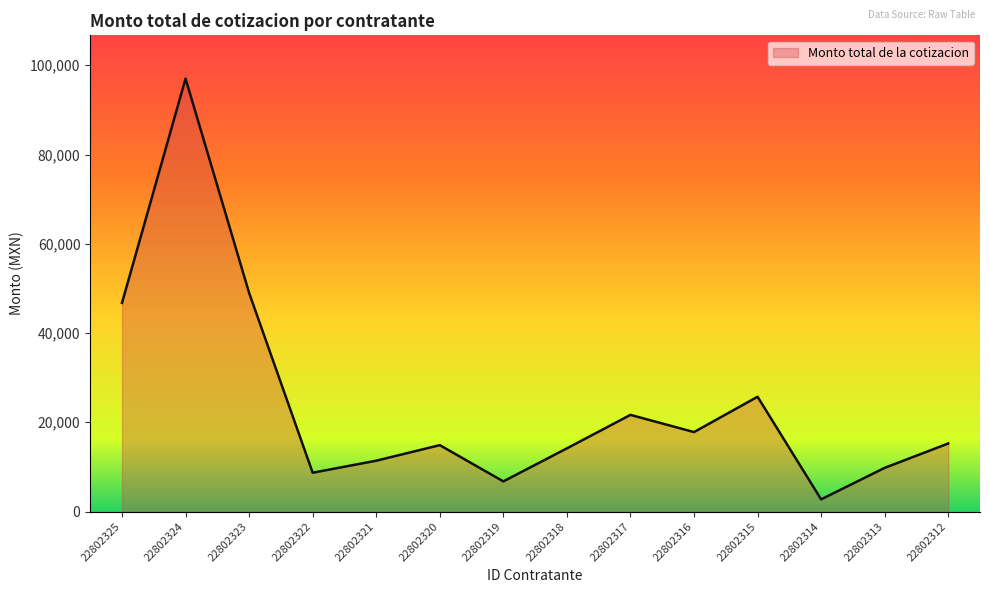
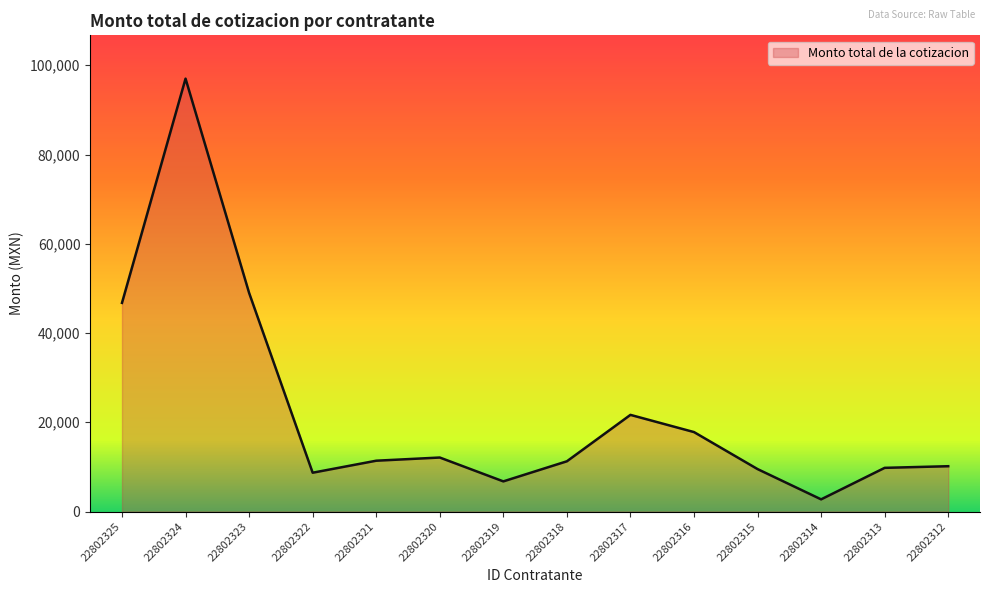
22802320: 15,000 -> 12,000
22802318: 14,000 -> 11,000
22802315: 26,000 -> 10,000
22802312: 15,000 -> 10,000
